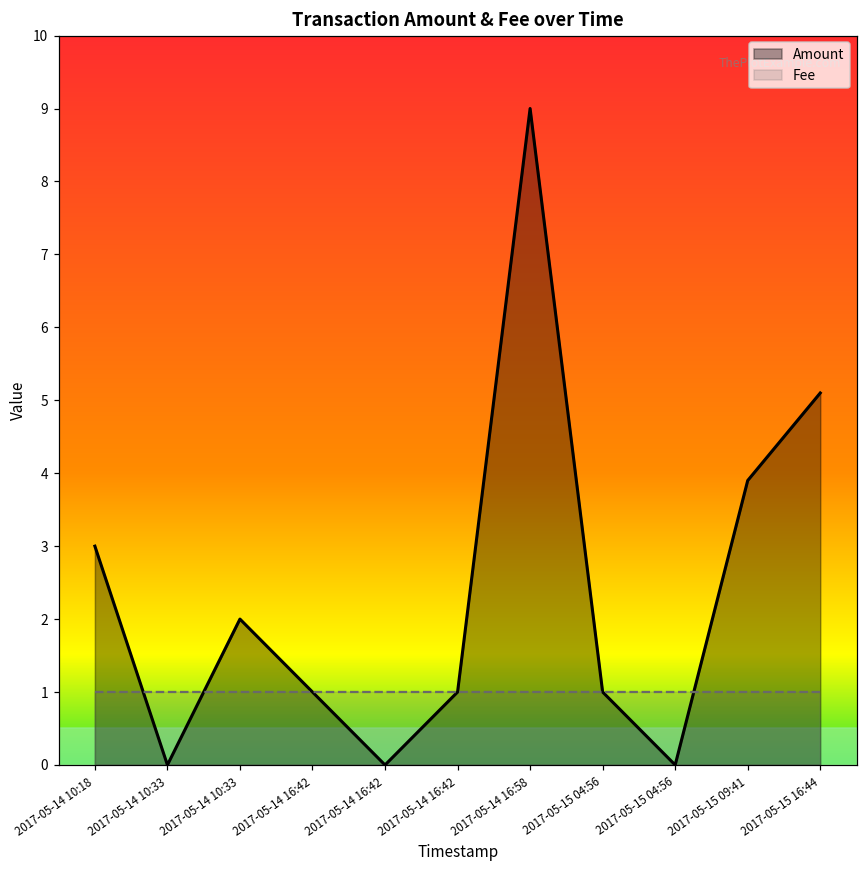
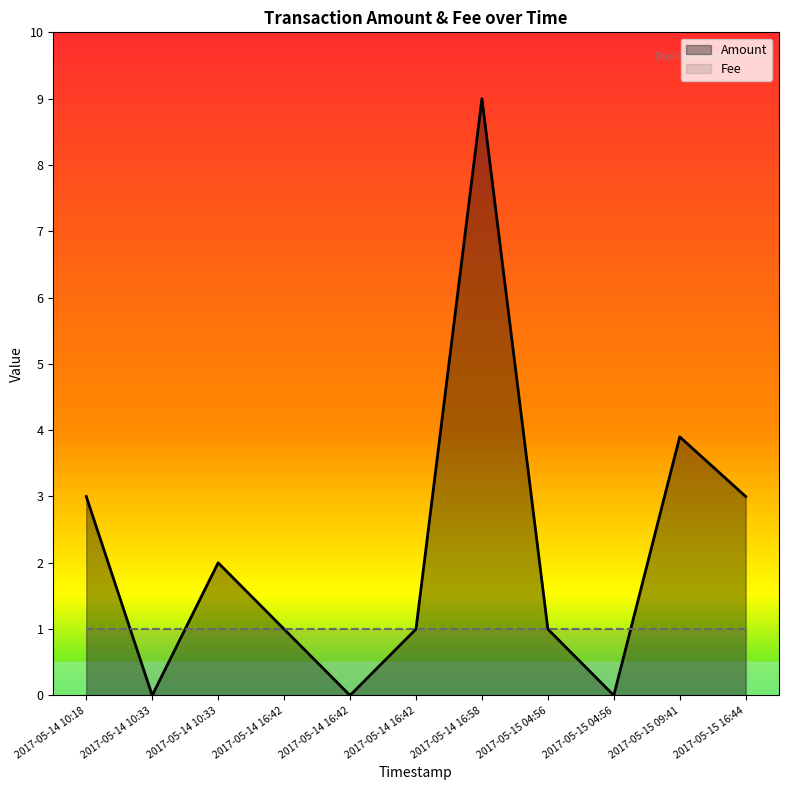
Amount, 2017-05-15 16:44: 5.1 -> 3.0
